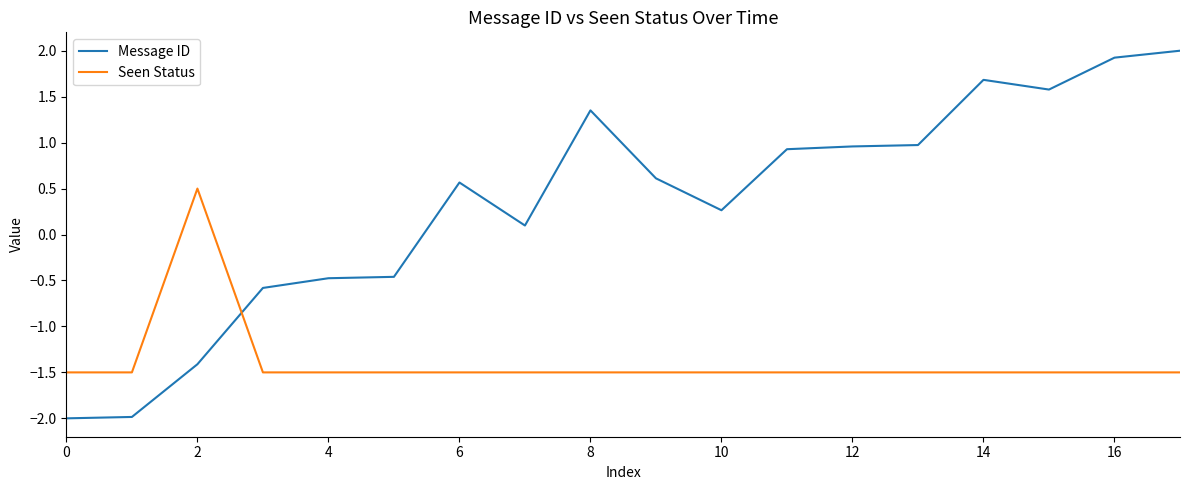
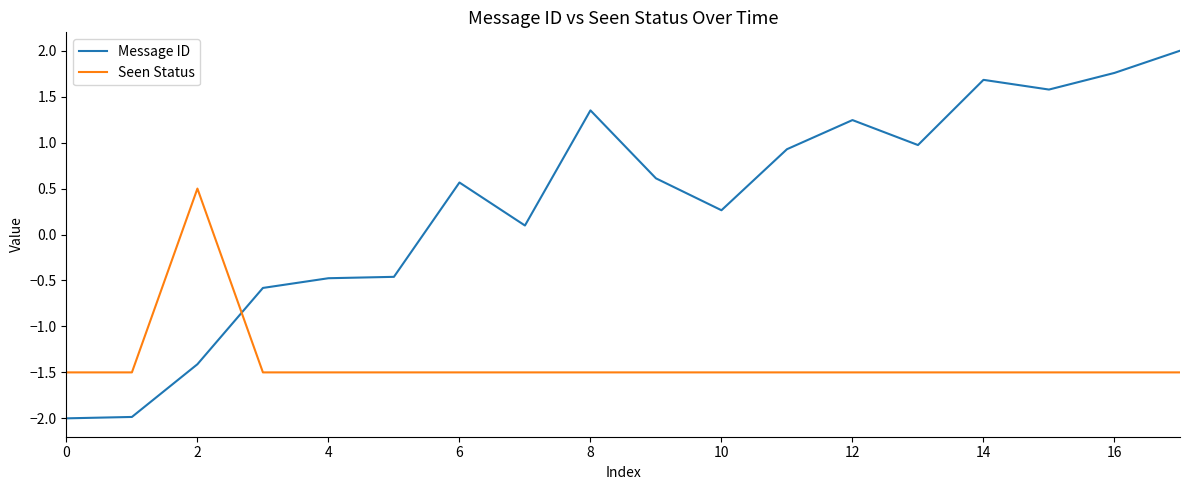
Message ID, 12: 1.0 -> 1.2
Message ID, 16: 1.9 -> 1.8
